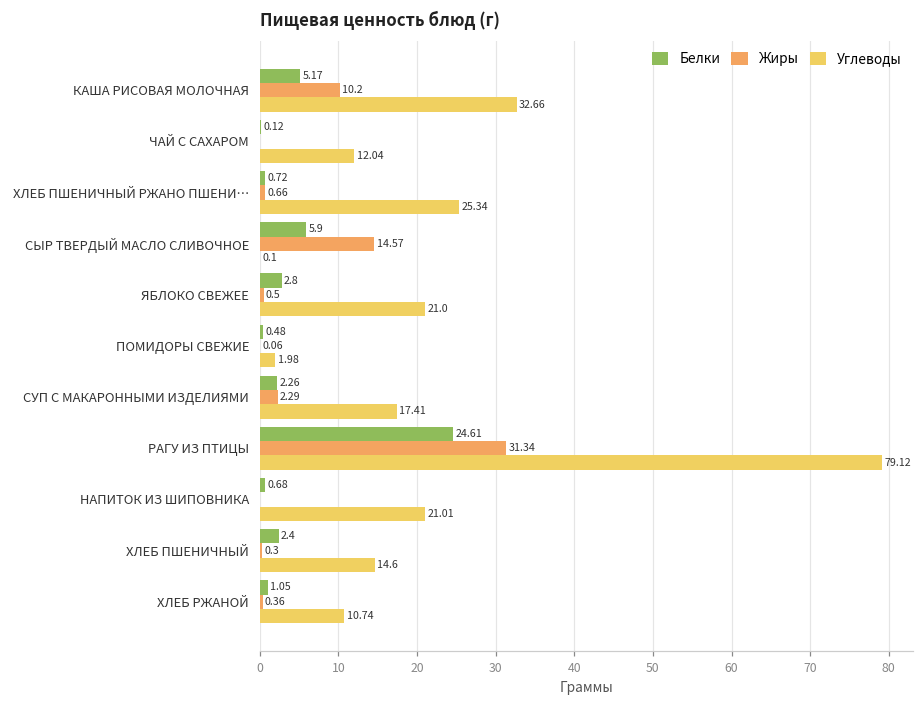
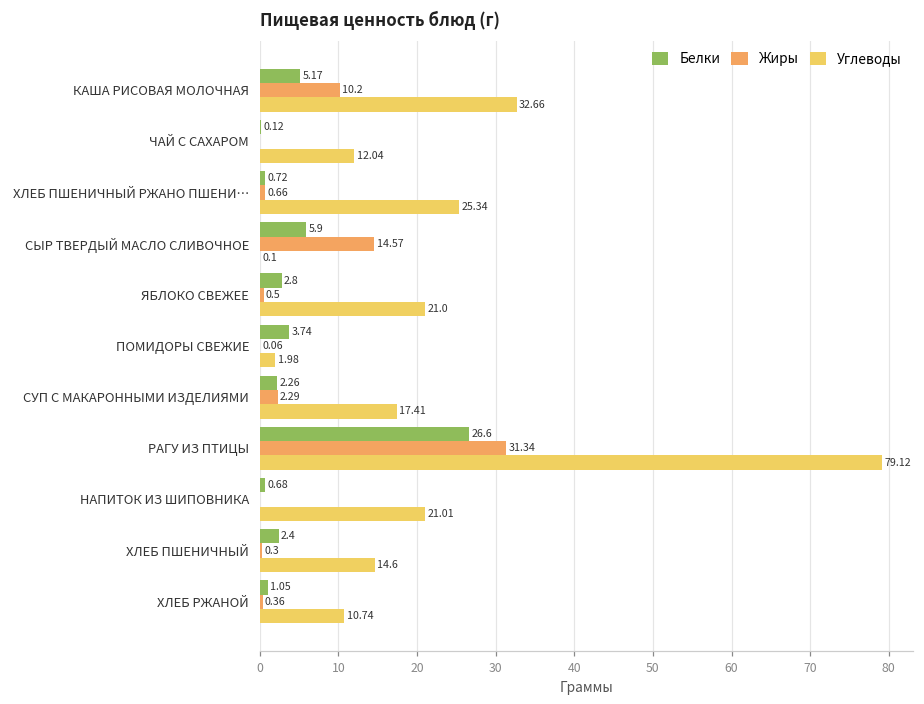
Белки, ПОМИДОРЫ СВЕЖИЕ: 0.48 -> 3.74
Белки, РАГУ ИЗ ПТИЦЫ: 24.61 -> 26.6
